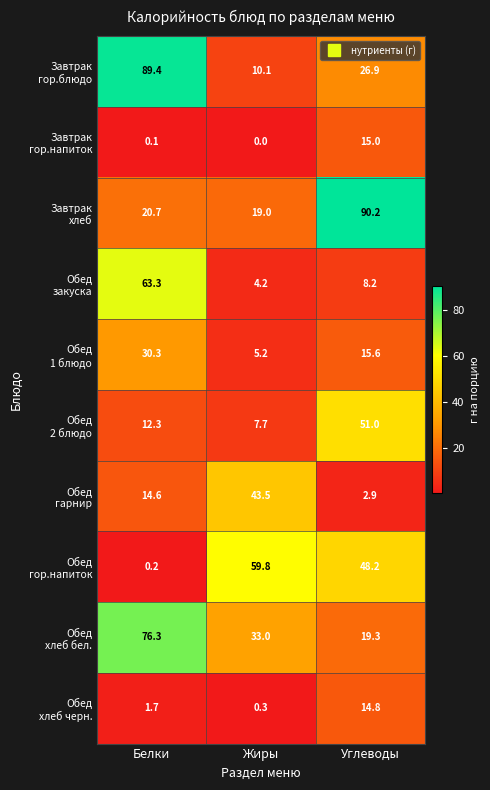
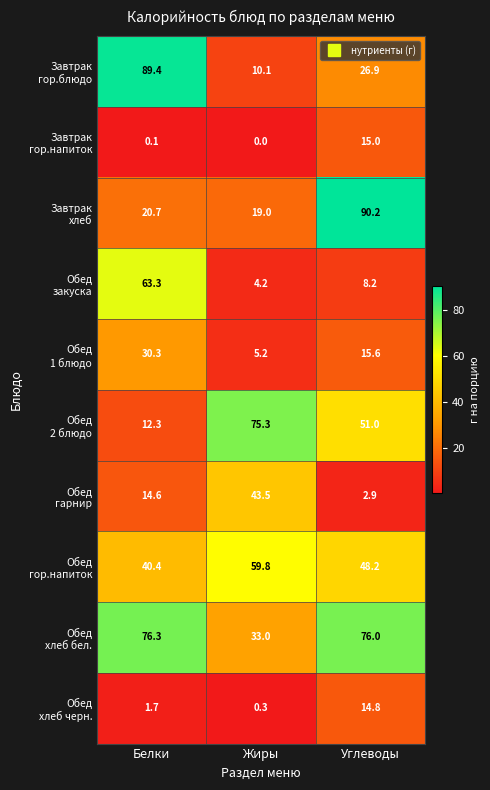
Обед 2 блюдо, Жиры: 7.7 -> 75.3
Обед гор.напиток, Белки: 0.2 -> 40.4
Обед хлеб бел., Углеводы: 19.3 -> 76.0
